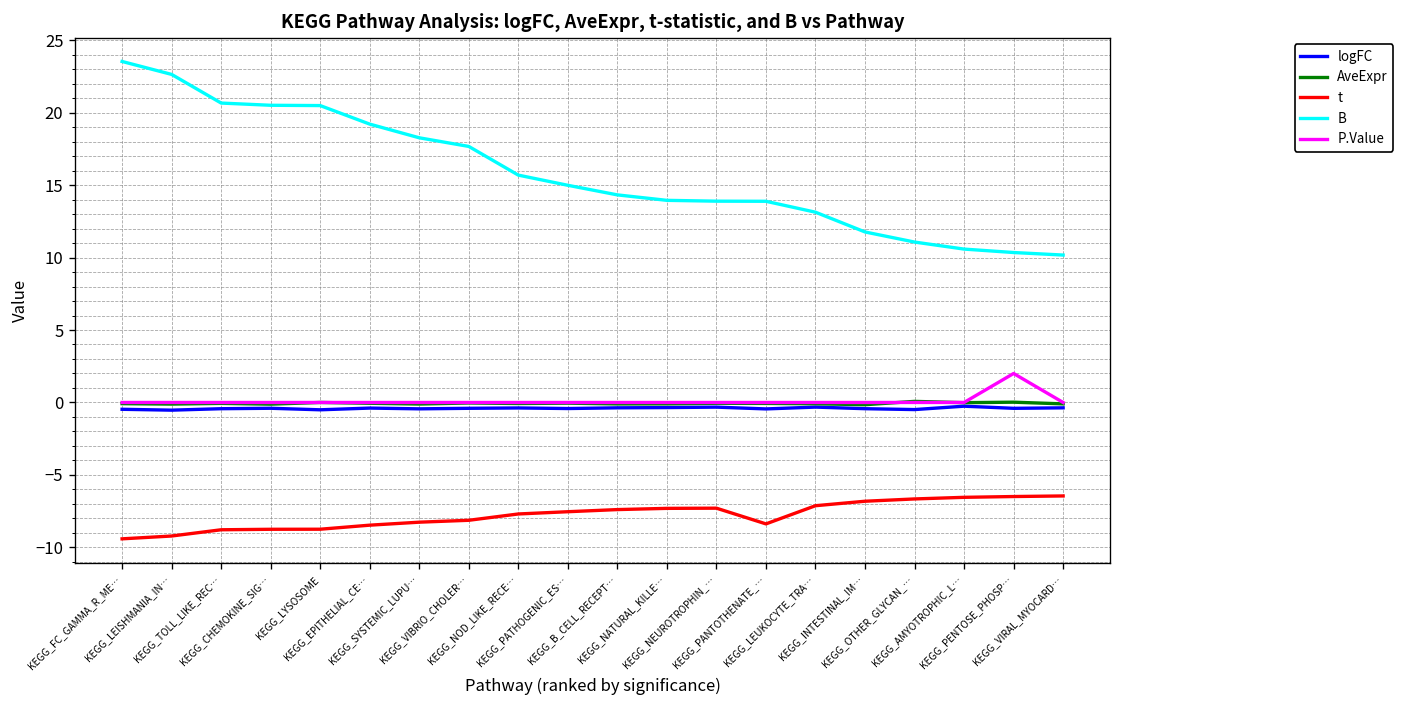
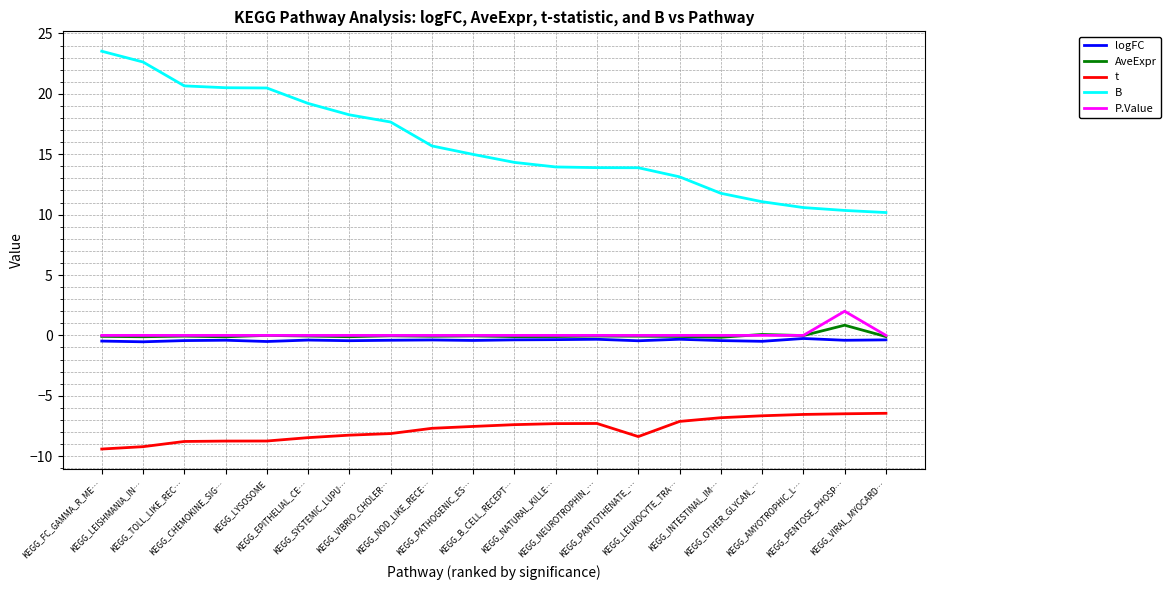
AveExpr, KEGG_PENTOSE_PHOSP…: 0.0 -> 0.8
